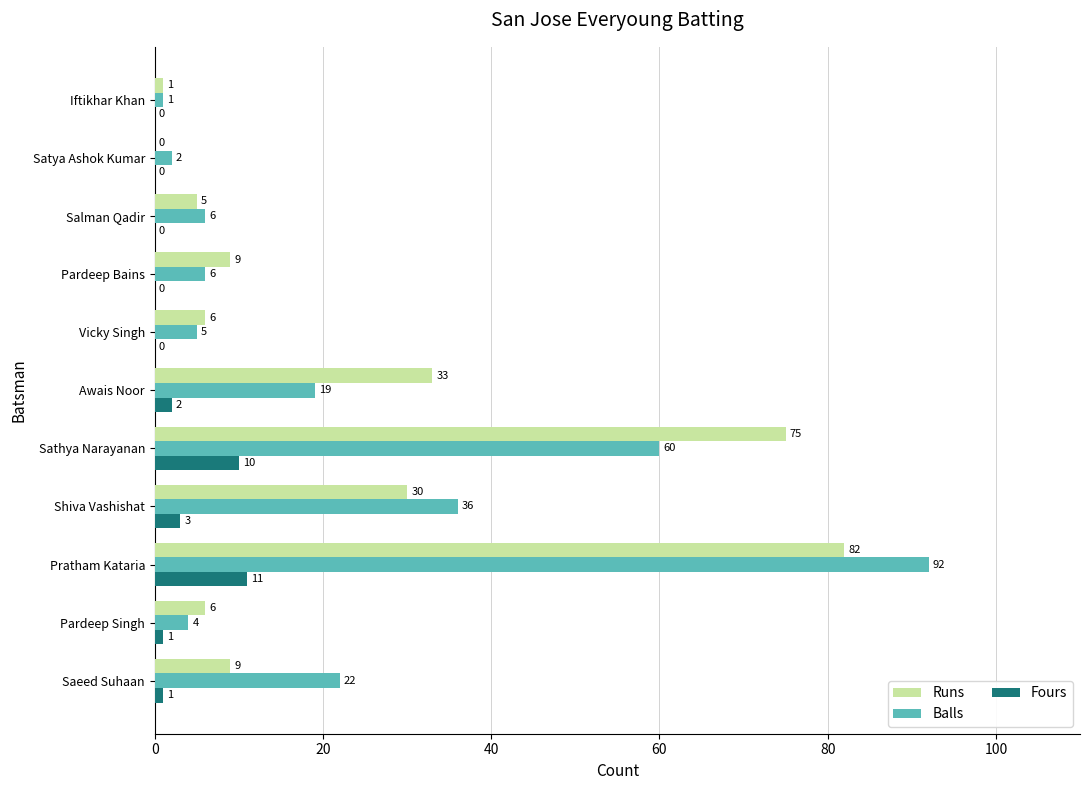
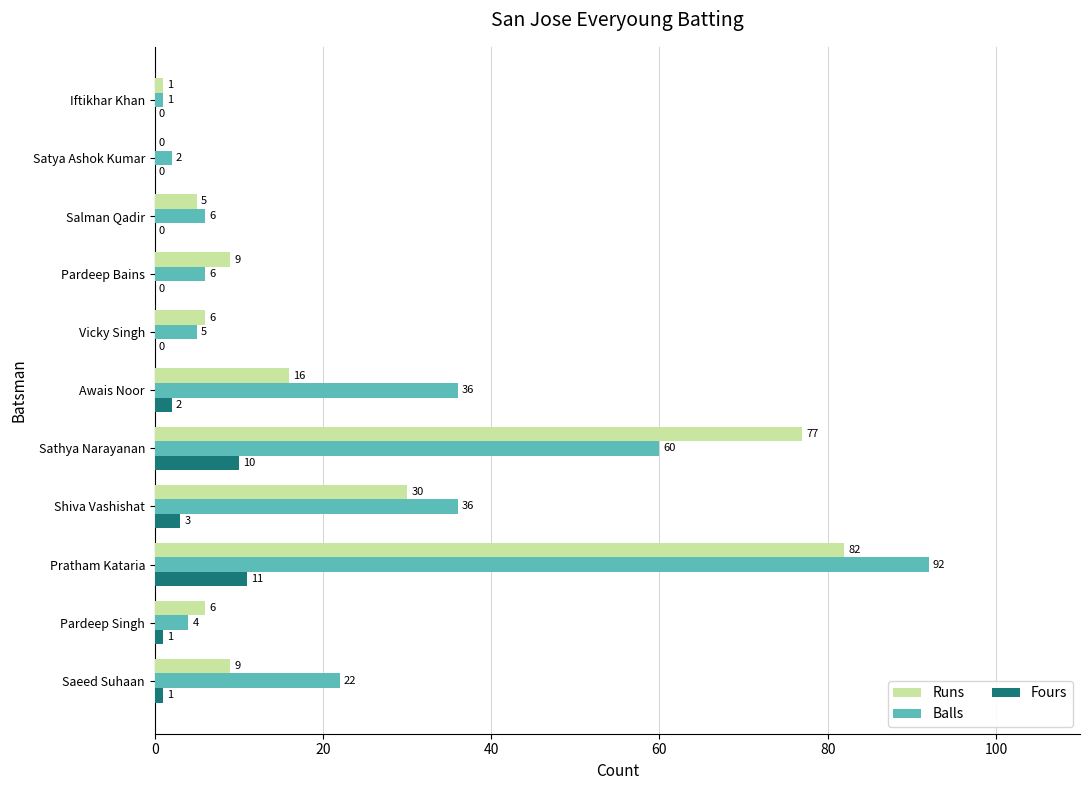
Runs, Awais Noor: 33 -> 16
Balls, Awais Noor: 19 -> 36
Runs, Sathya Narayanan: 75 -> 77
